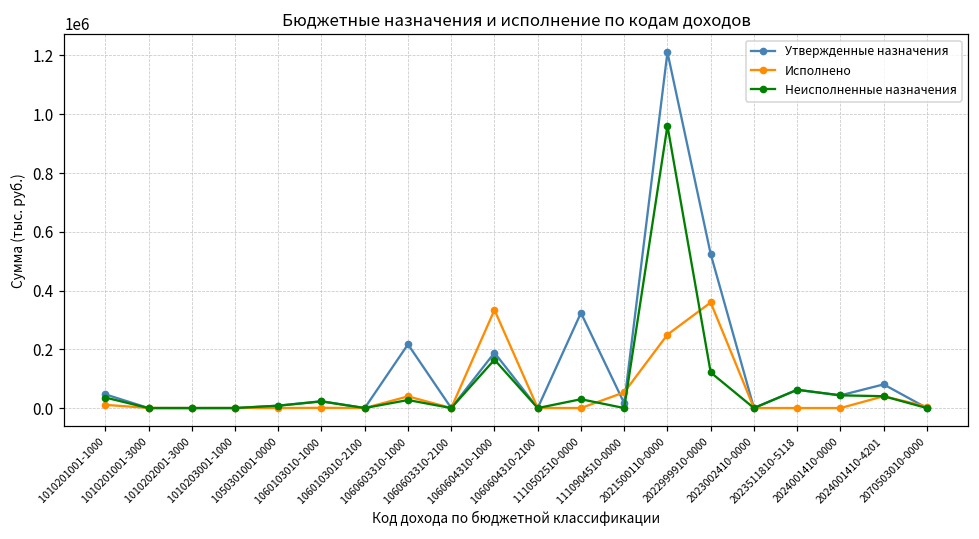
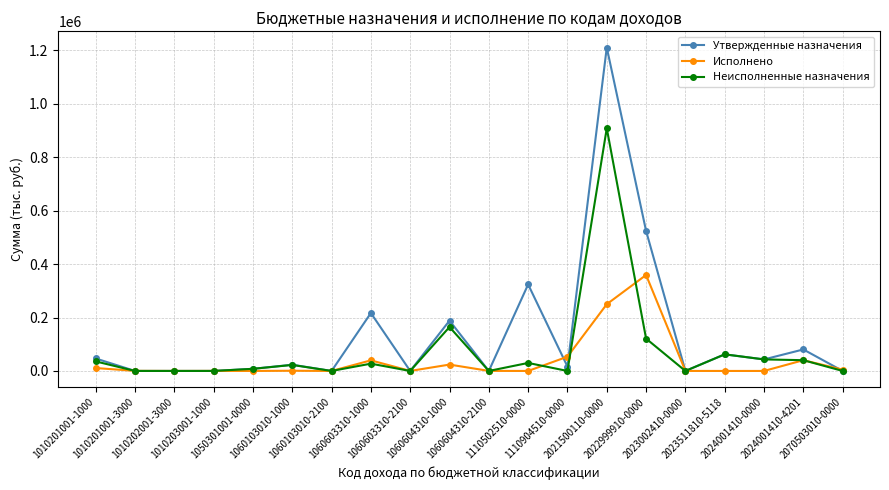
Исполнено, 1060604310-1000: 330000 -> 20000
Неисполненные назначения, 2021500110-0000: 960000 -> 910000
